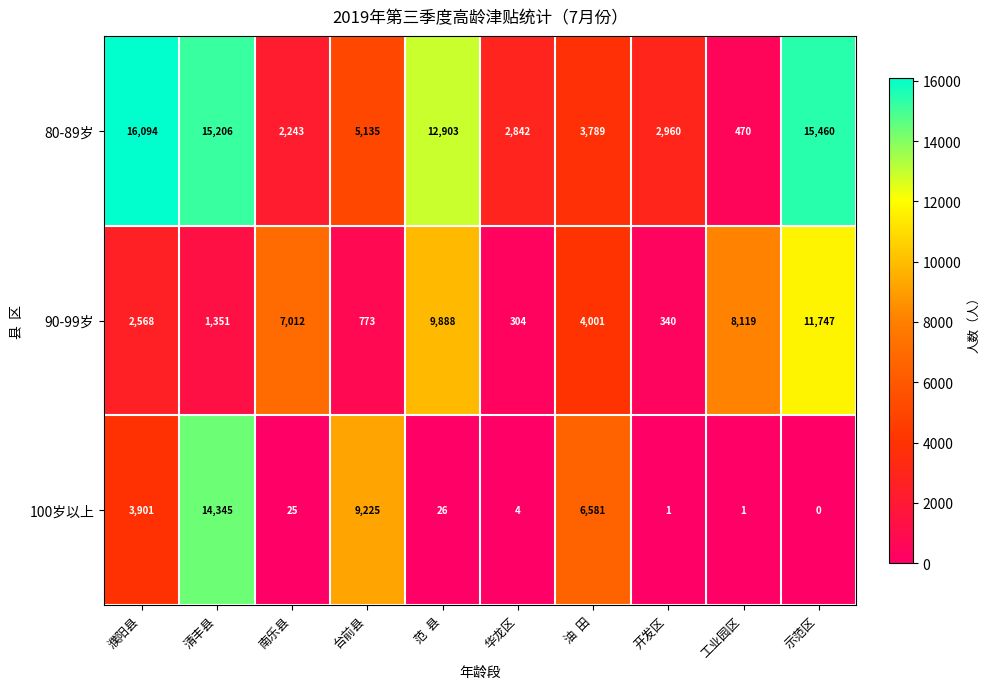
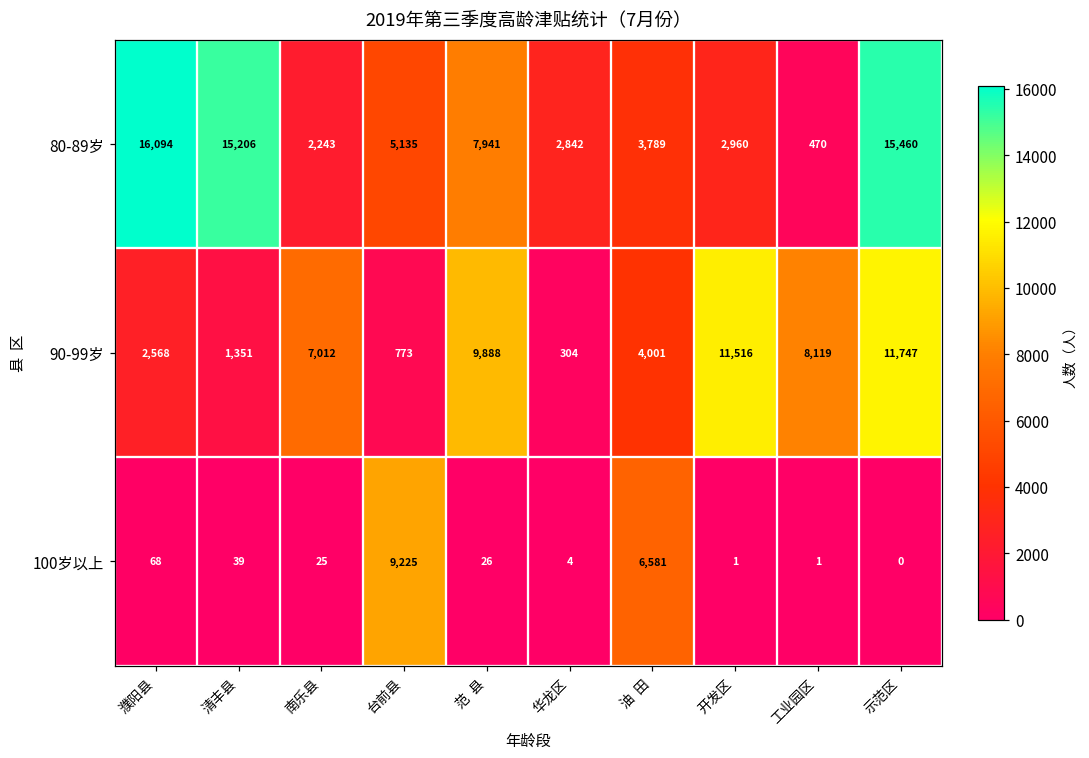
80-89岁, 范 县: 12,903 -> 7,941
90-99岁, 开发区: 340 -> 11,516
100岁以上, 濮阳县: 3,901 -> 68
100岁以上, 清丰县: 14,345 -> 39
